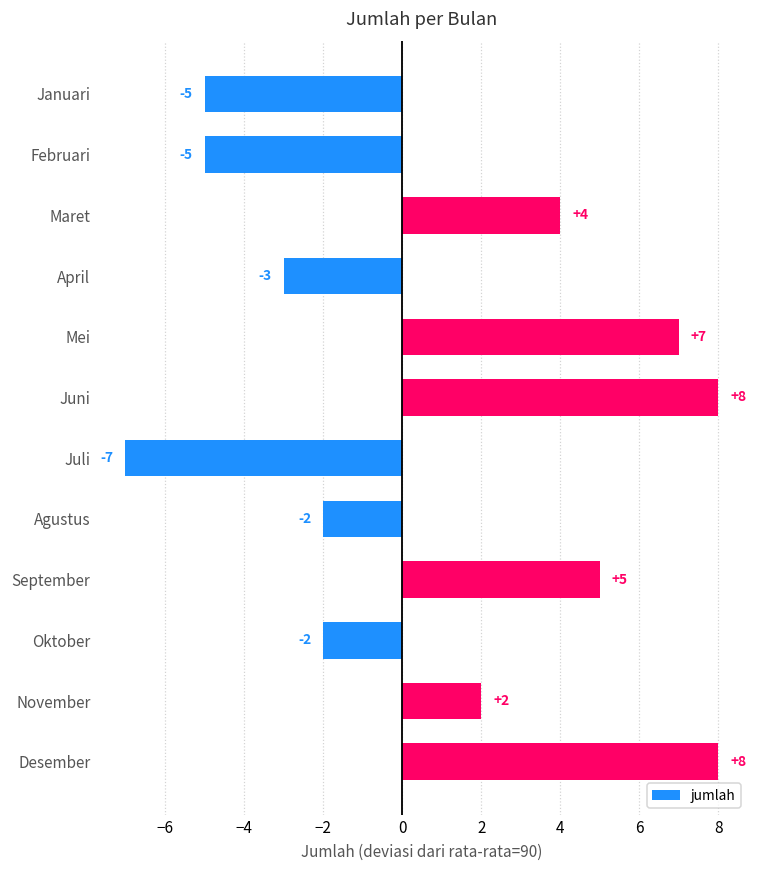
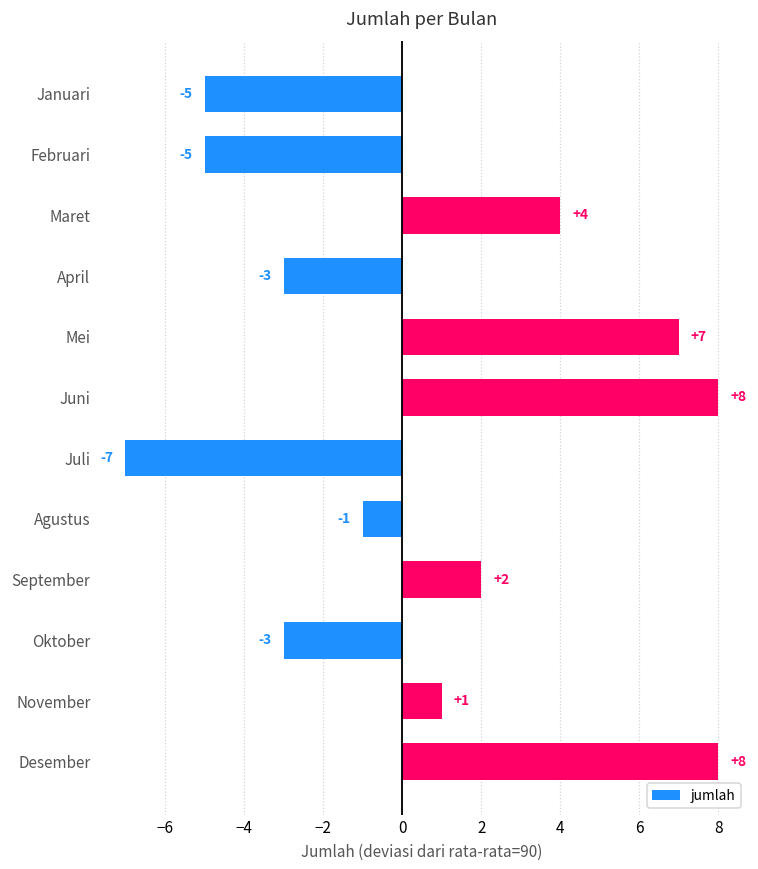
Agustus: -2 -> -1
September: +5 -> +2
Oktober: -2 -> -3
November: +2 -> +1
